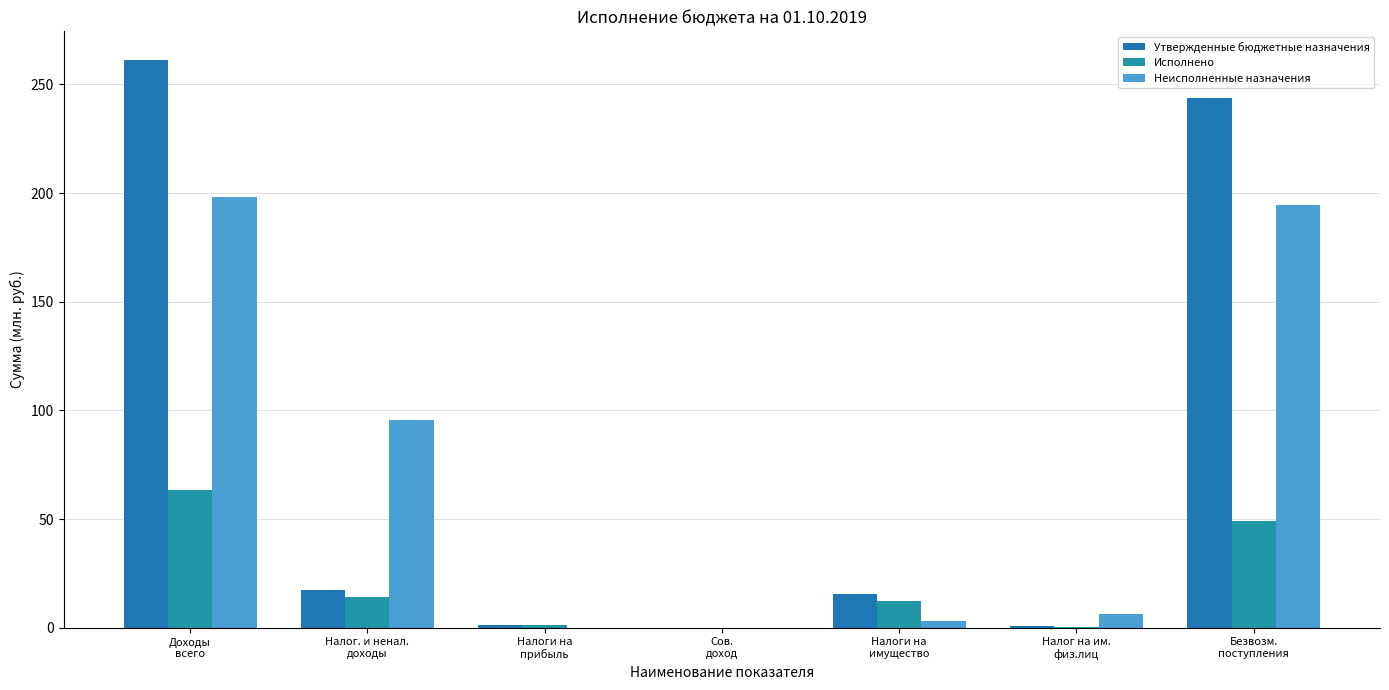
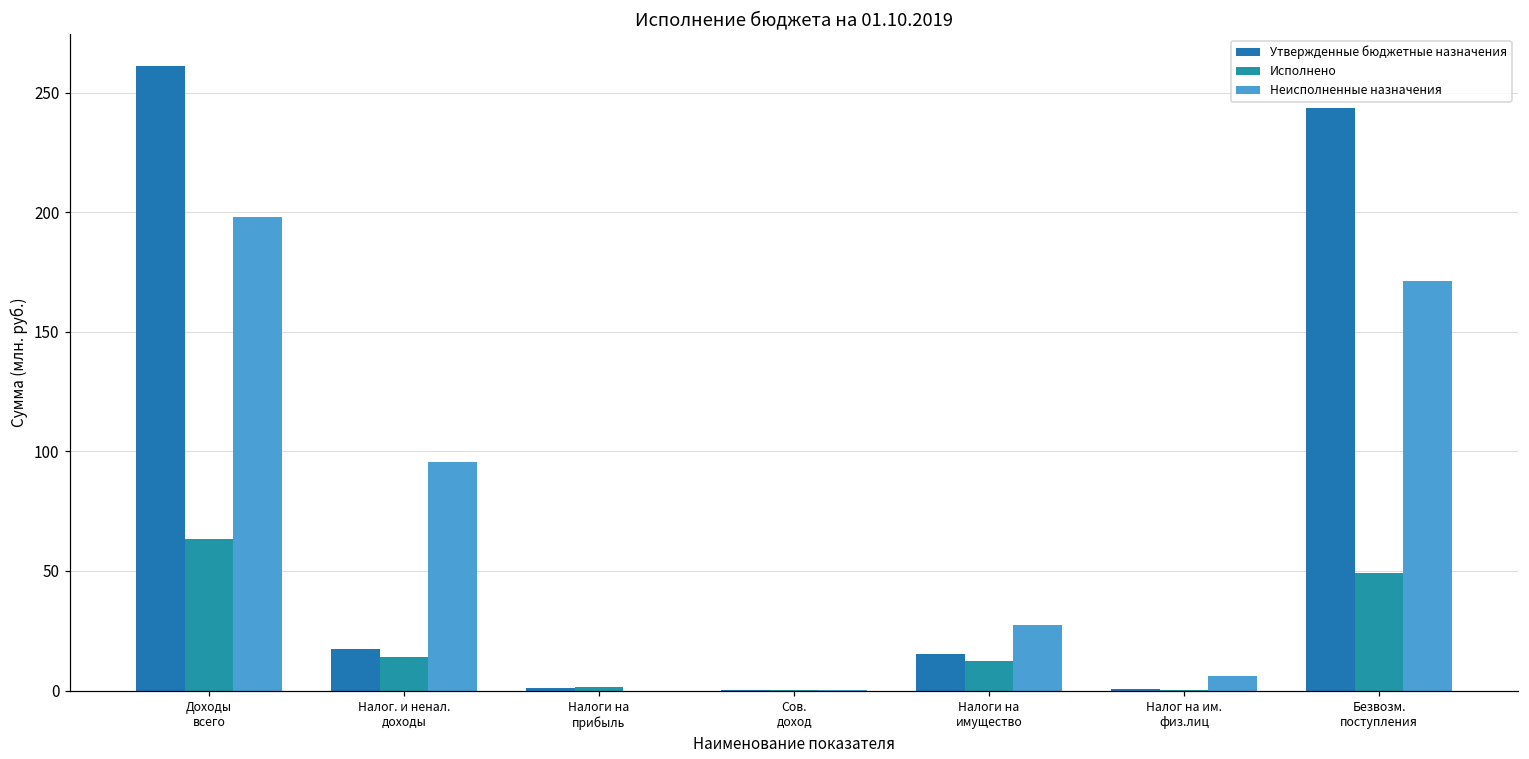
Неисполненные назначения, Налоги на имущество: 3 -> 27
Неисполненные назначения, Безвозм. поступления: 195 -> 171
